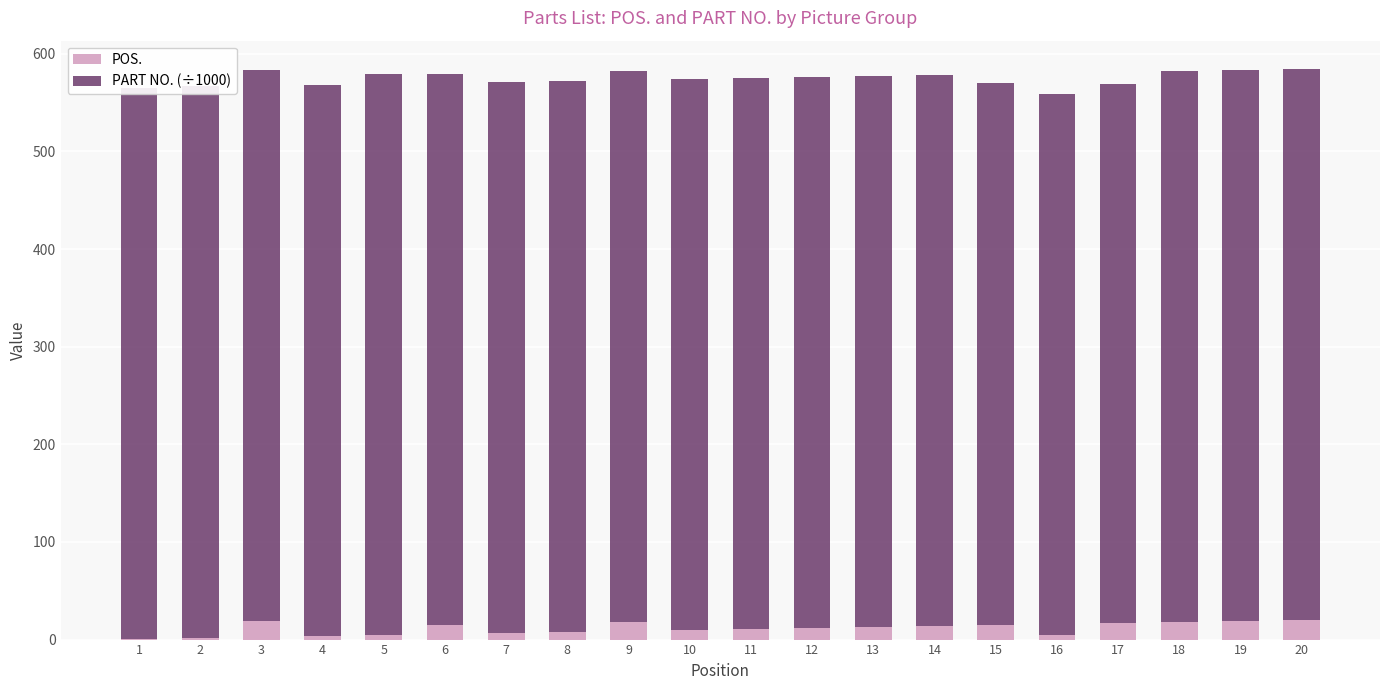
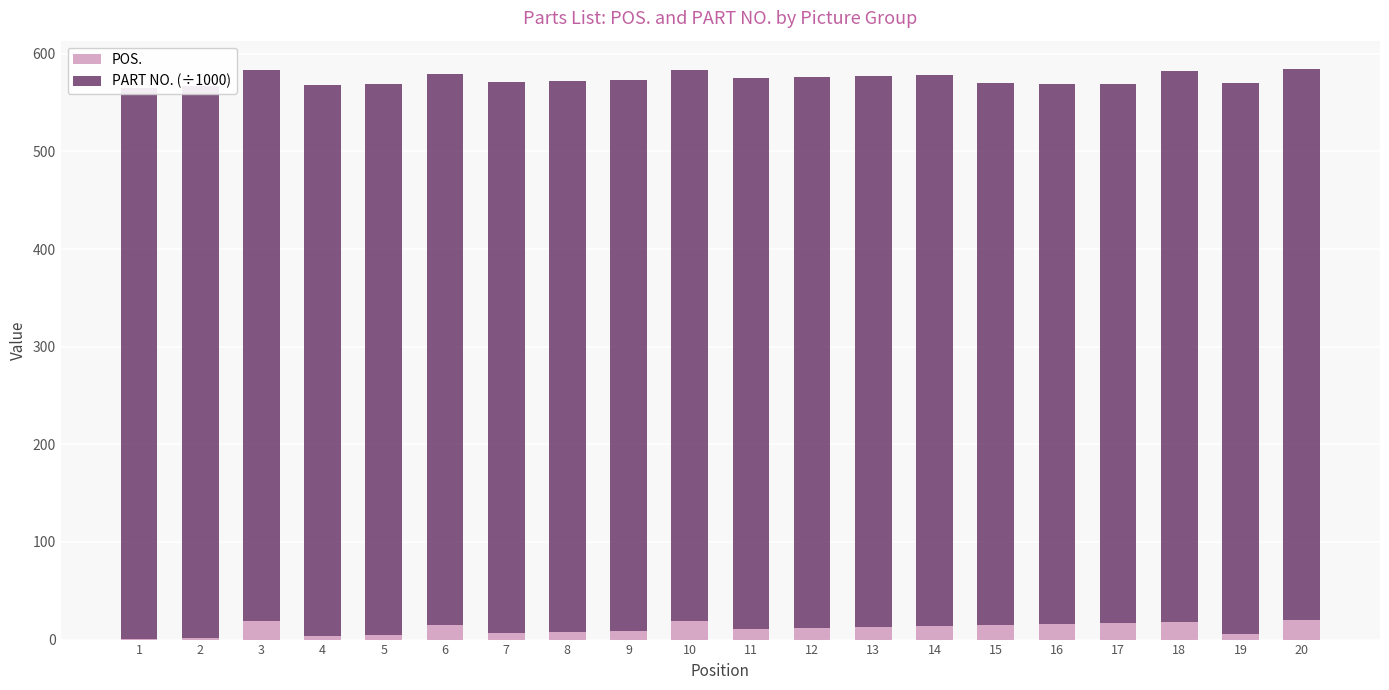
PART NO. (÷1000), 5: 570 -> 560
POS., 9: 20 -> 10
POS., 10: 10 -> 20
POS., 16: 10 -> 20
POS., 19: 20 -> 10
